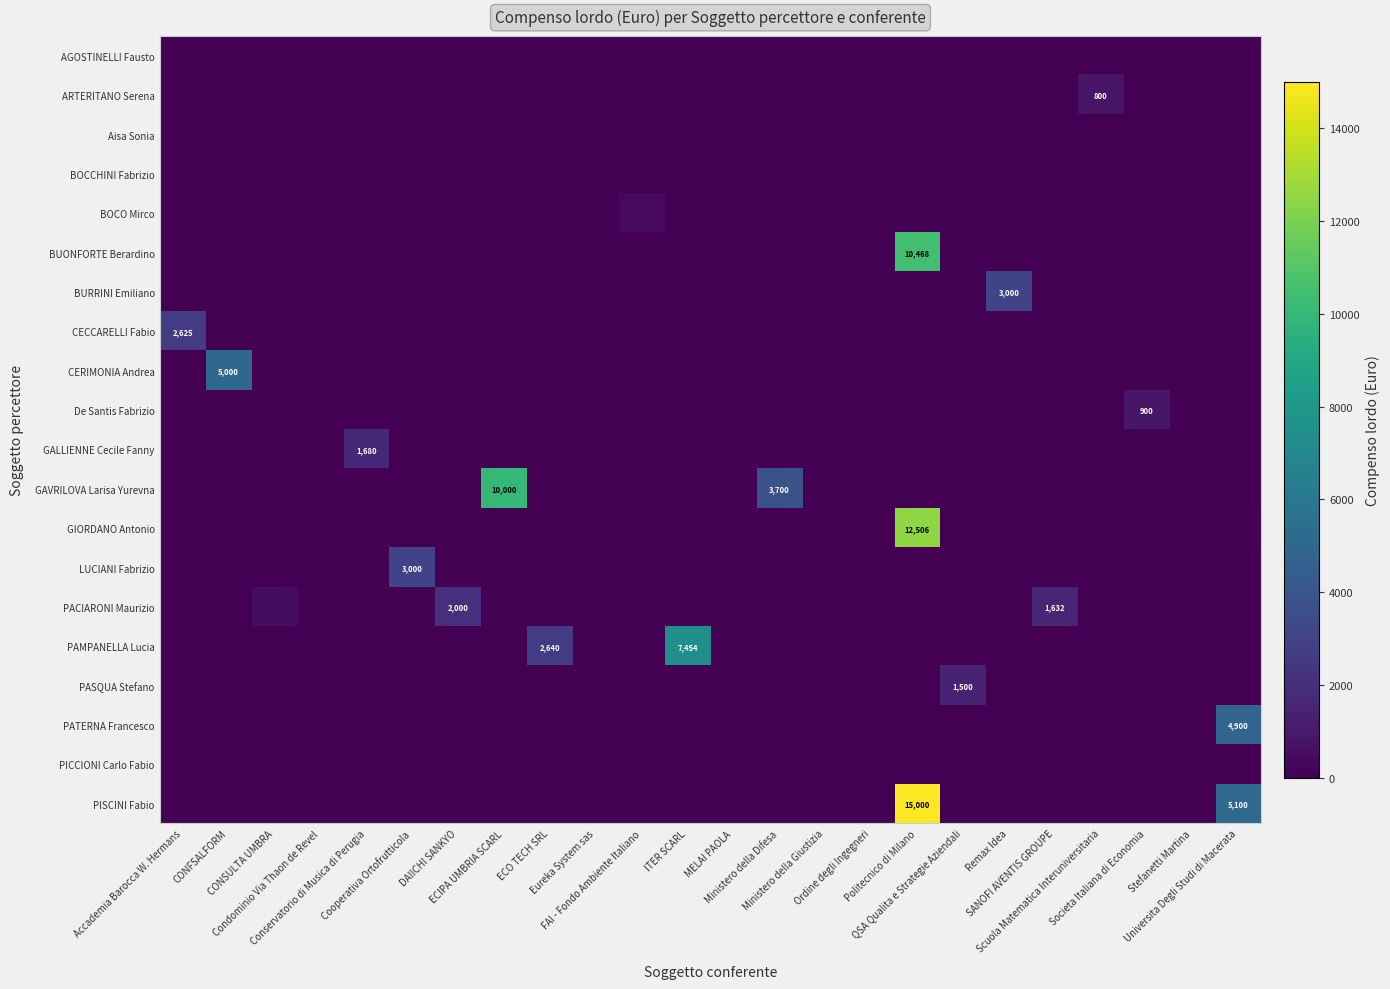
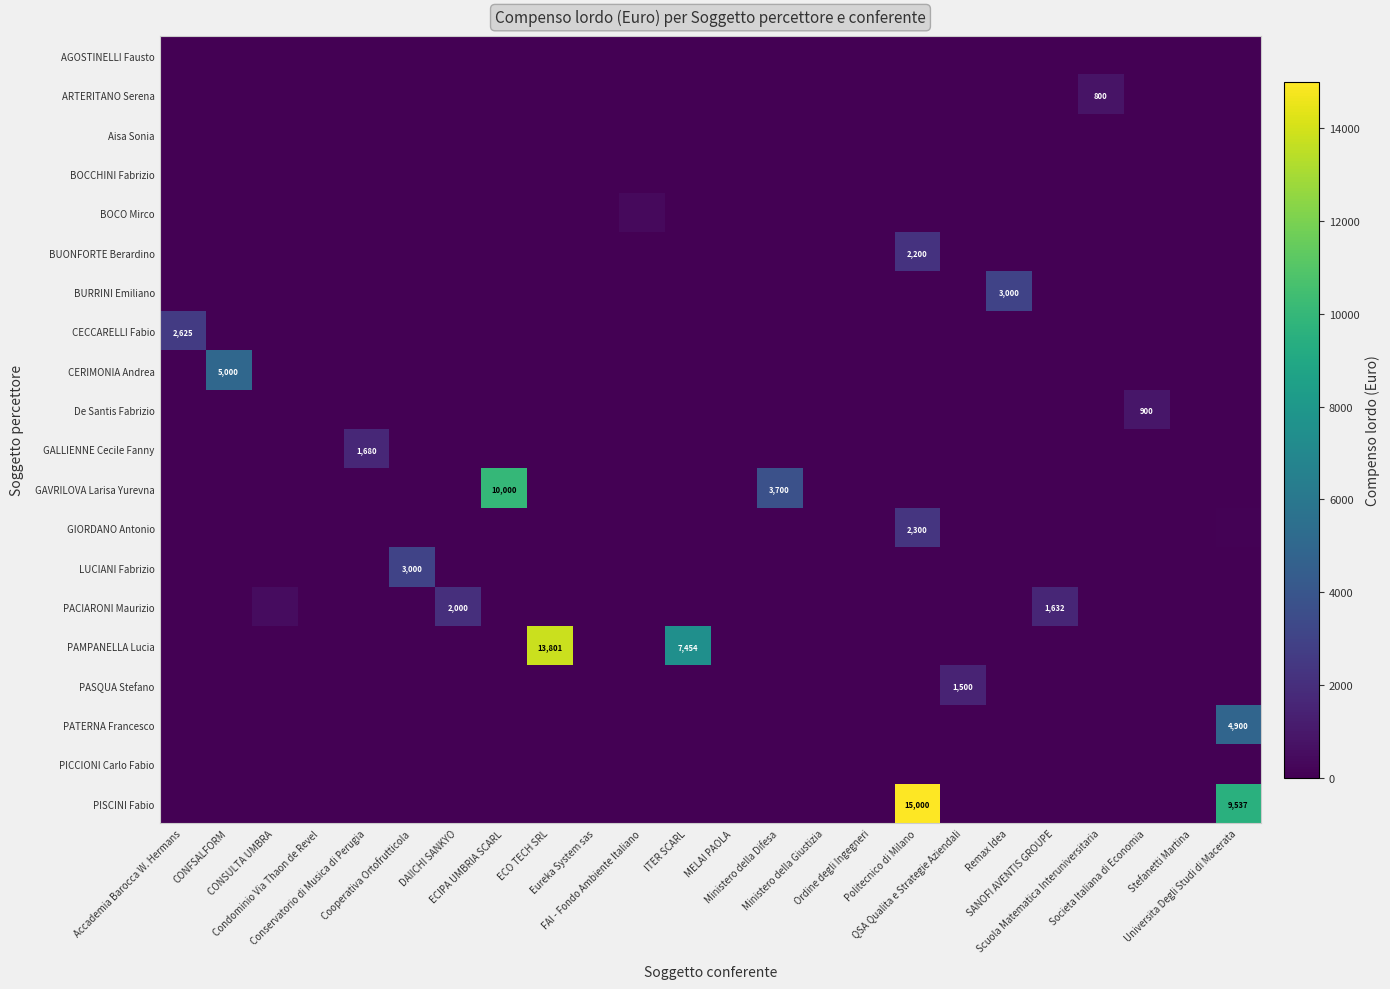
BUONFORTE Berardino, Politecnico di Milano: 10,468 -> 2,200
GIORDANO Antonio, Politecnico di Milano: 12,506 -> 2,300
PAMPANELLA Lucia, ECO TECH SRL: 2,640 -> 13,801
PISCINI Fabio, Universita Degli Studi di Macerata: 5,100 -> 9,537
